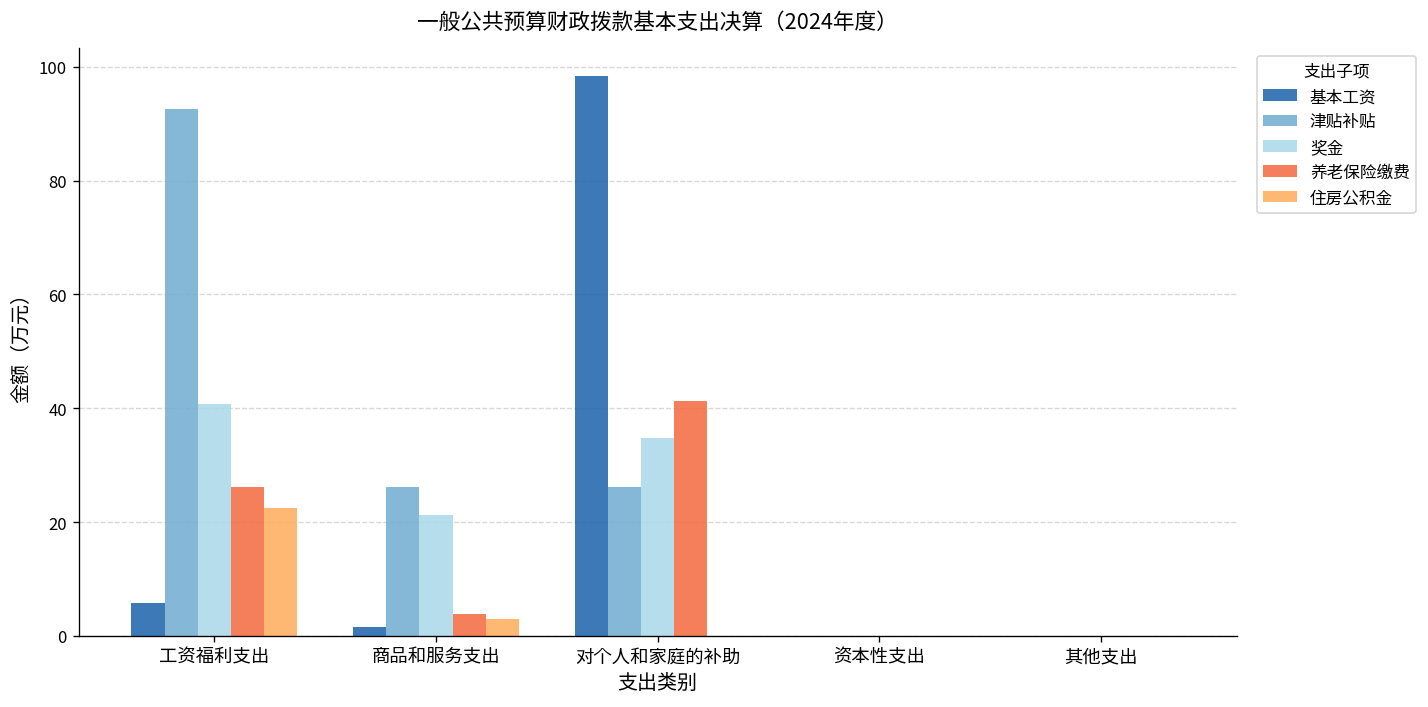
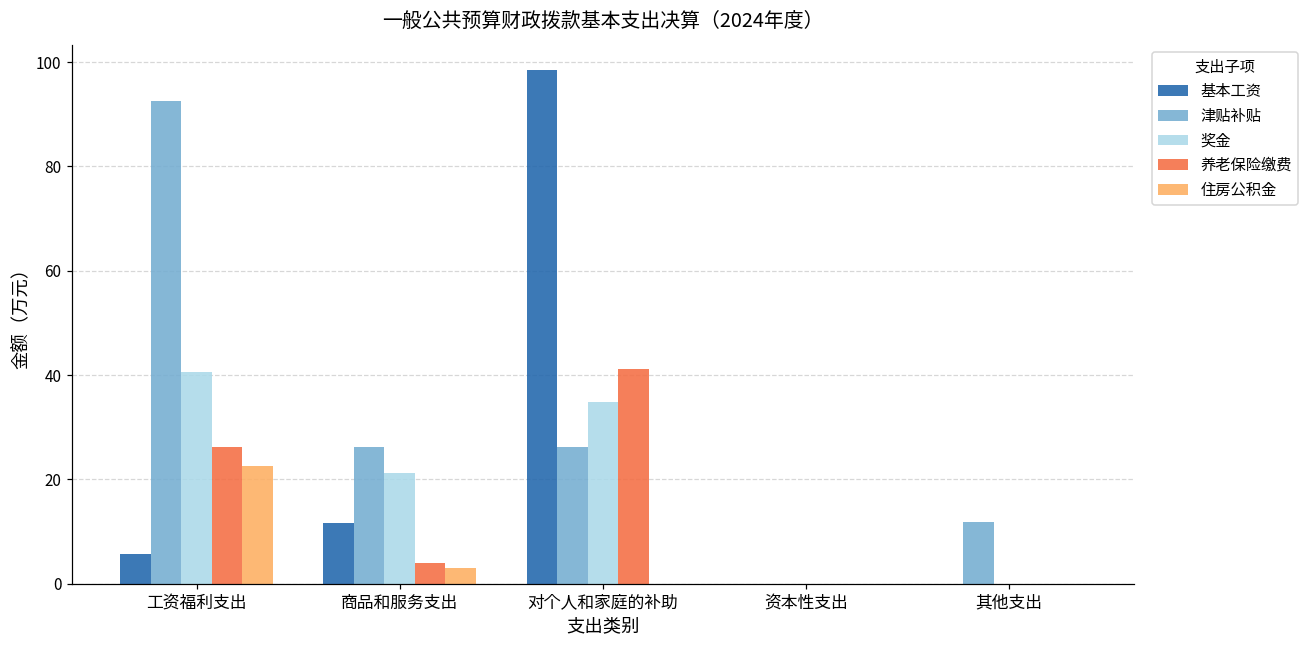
基本工资, 商品和服务支出: 2 -> 12
津贴补贴, 其他支出: 0 -> 12
